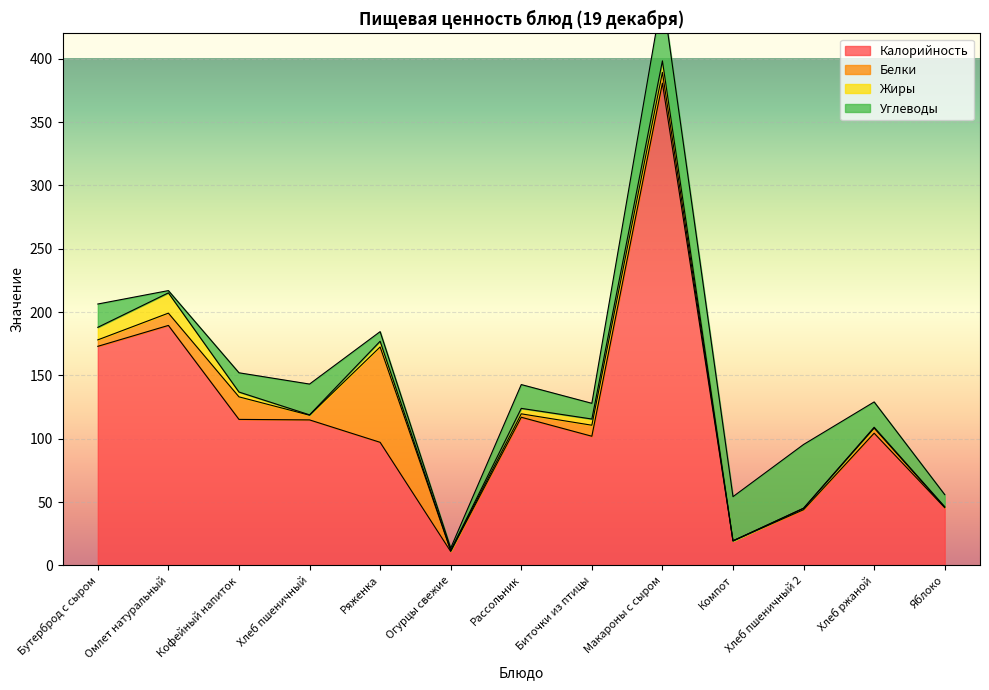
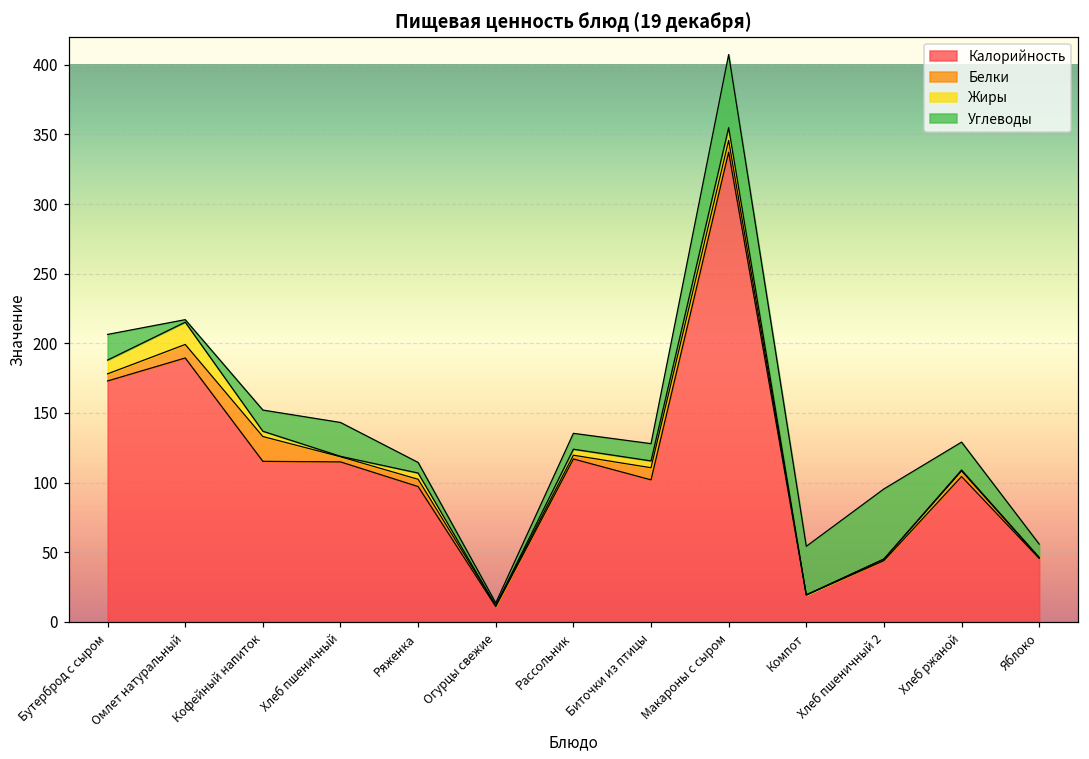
Белки, Ряженка: 75 -> 5
Углеводы, Рассольник: 19 -> 11
Калорийность, Макароны с сыром: 381 -> 337
